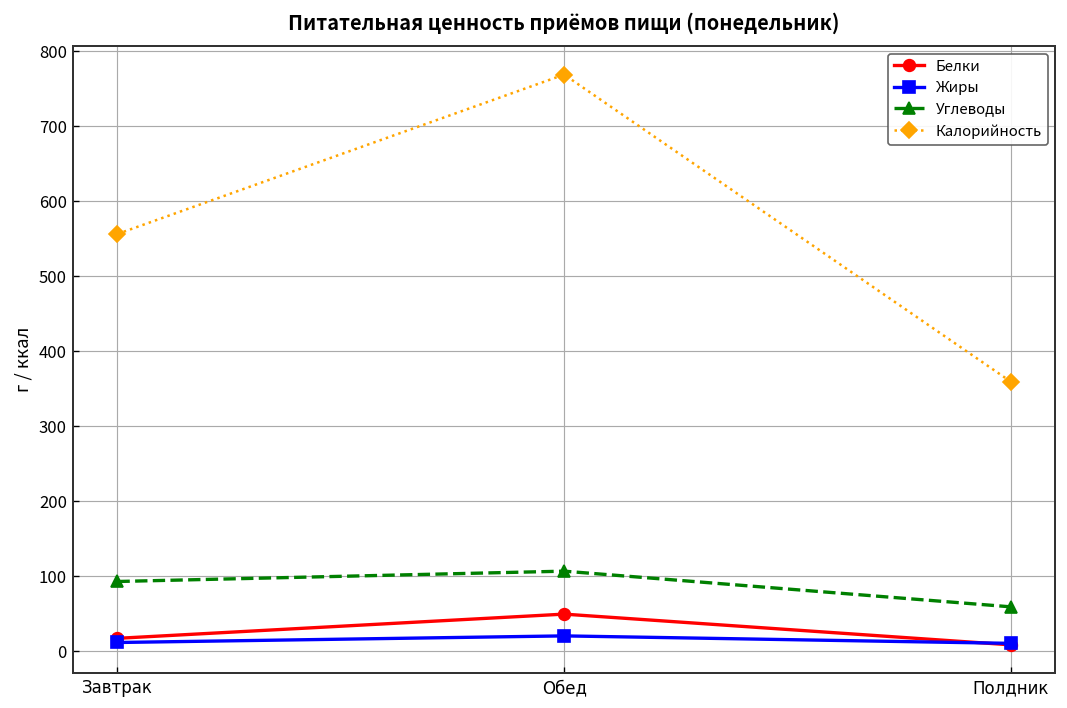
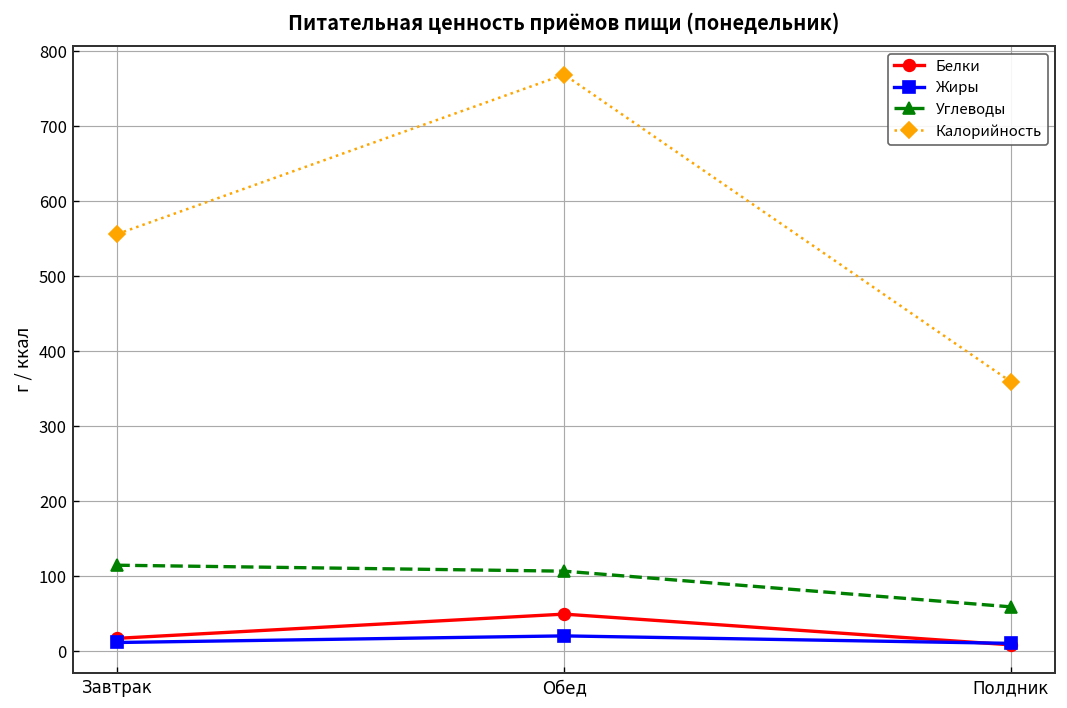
Углеводы, Завтрак: 90 -> 120
